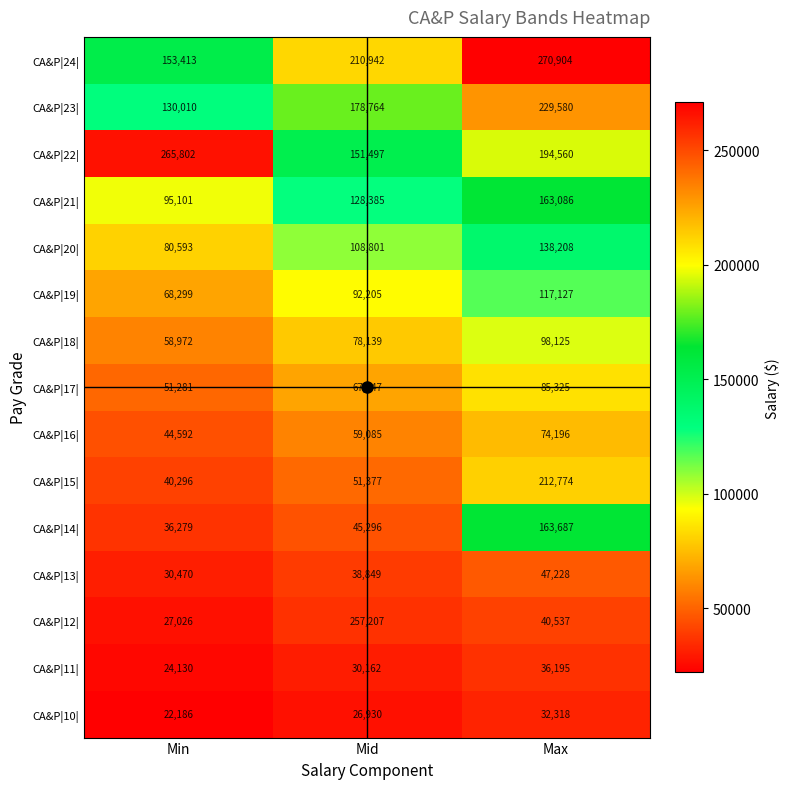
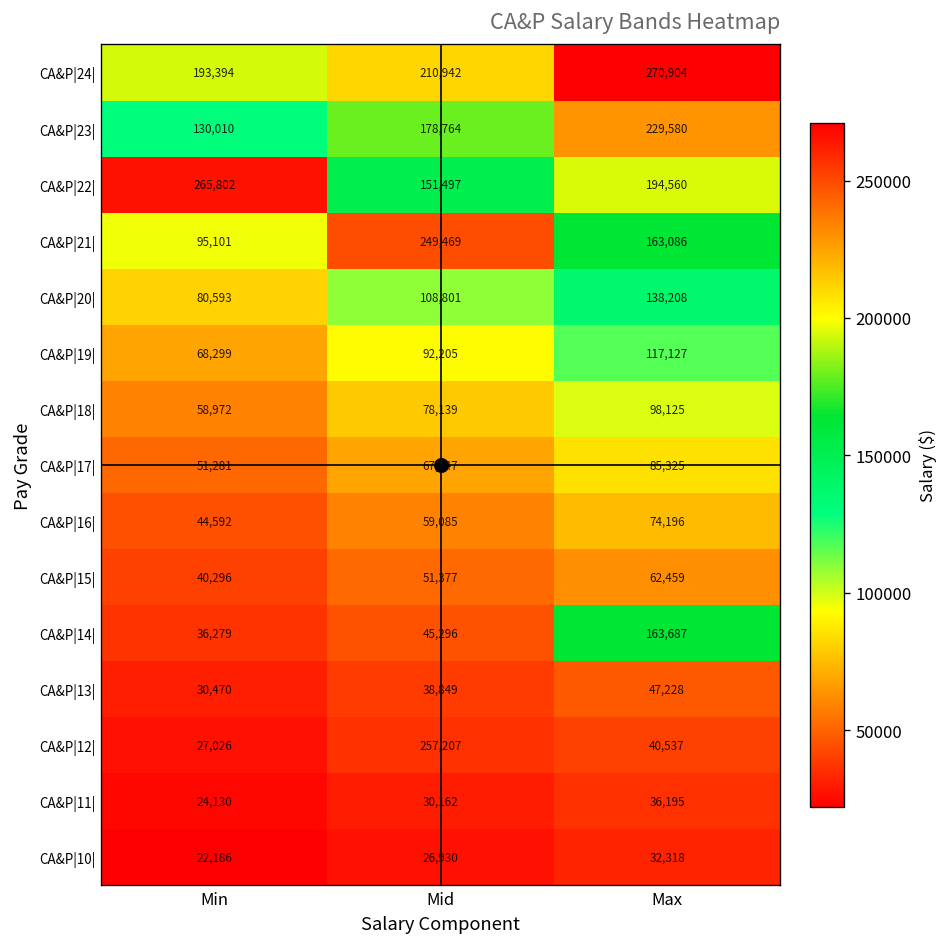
CA&P|24|, Min: 153,413 -> 193,394
CA&P|21|, Mid: 128,385 -> 249,469
CA&P|15|, Max: 212,774 -> 62,459
